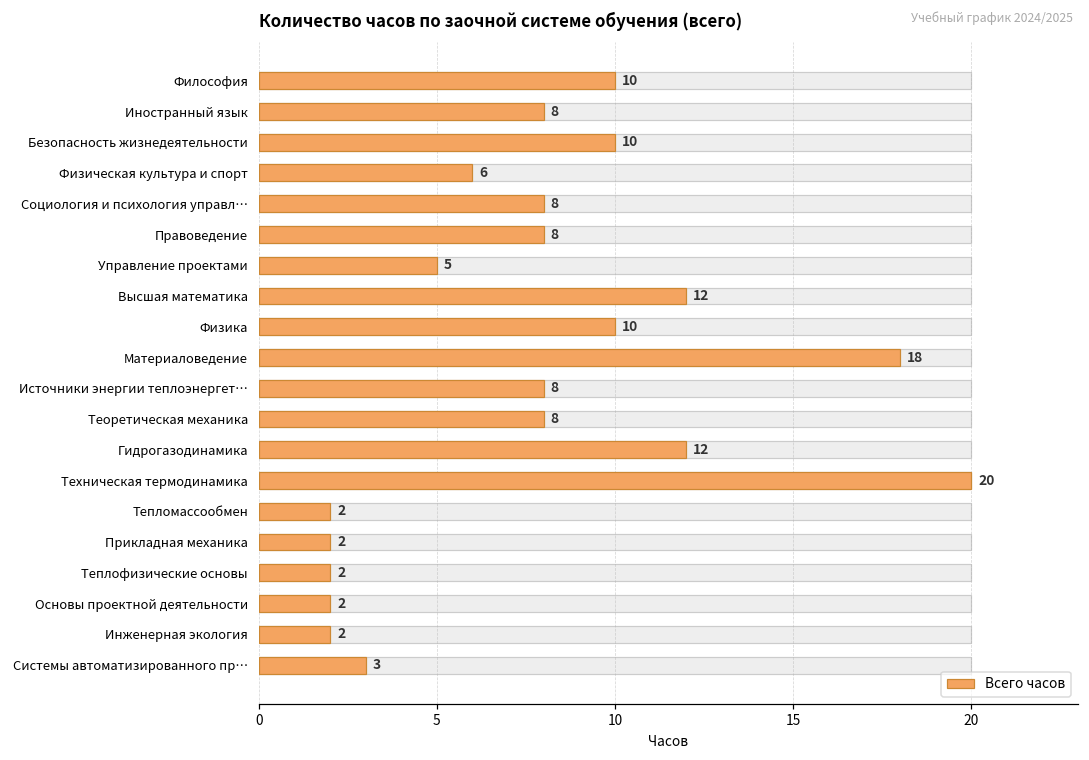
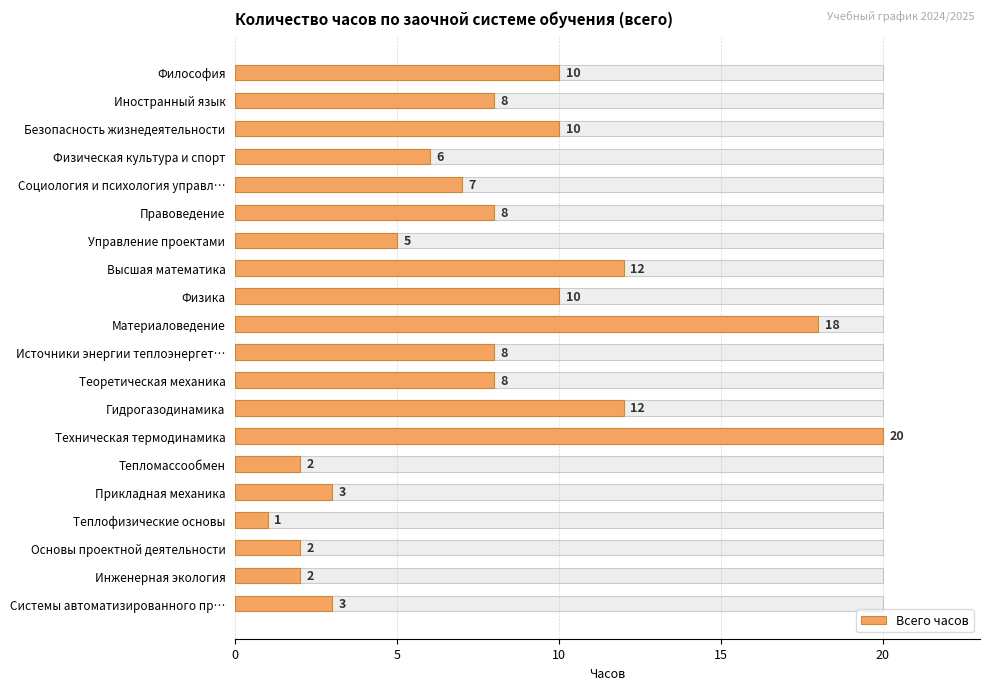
Всего часов, Социология и психология управл…: 8 -> 7
Всего часов, Прикладная механика: 2 -> 3
Всего часов, Теплофизические основы: 2 -> 1
